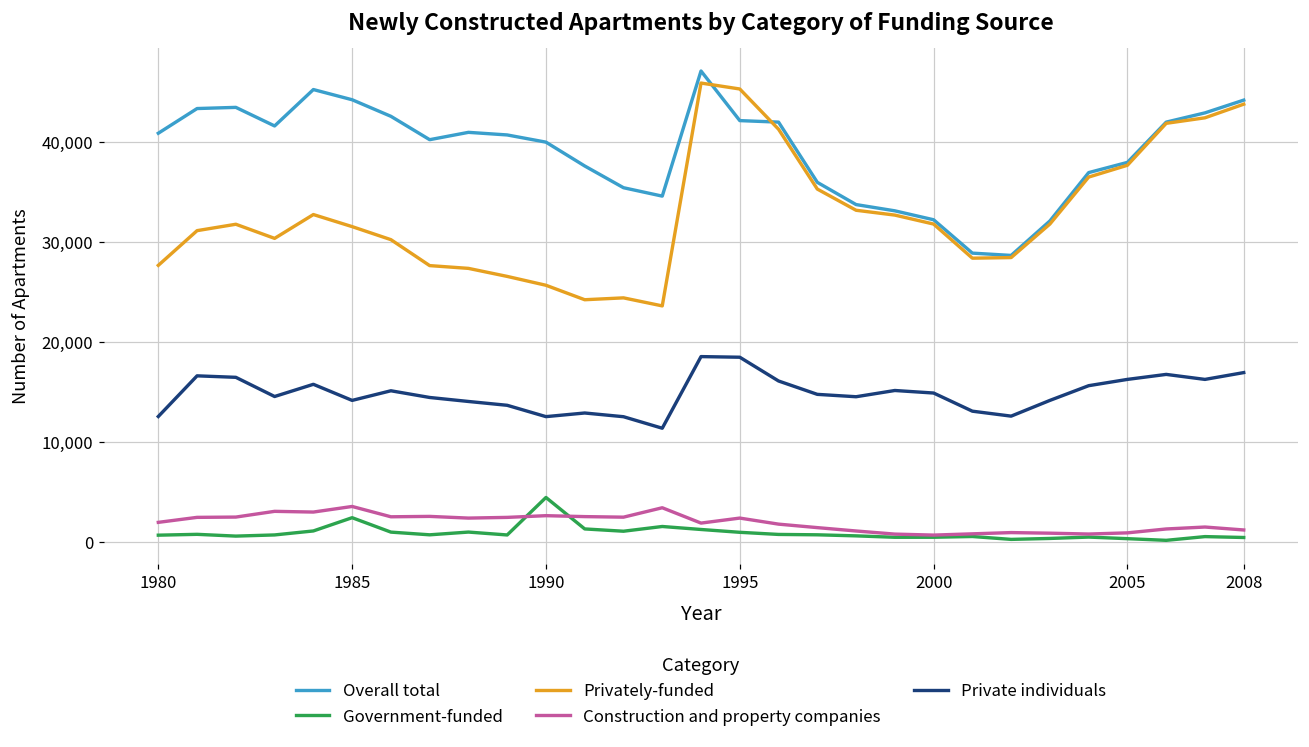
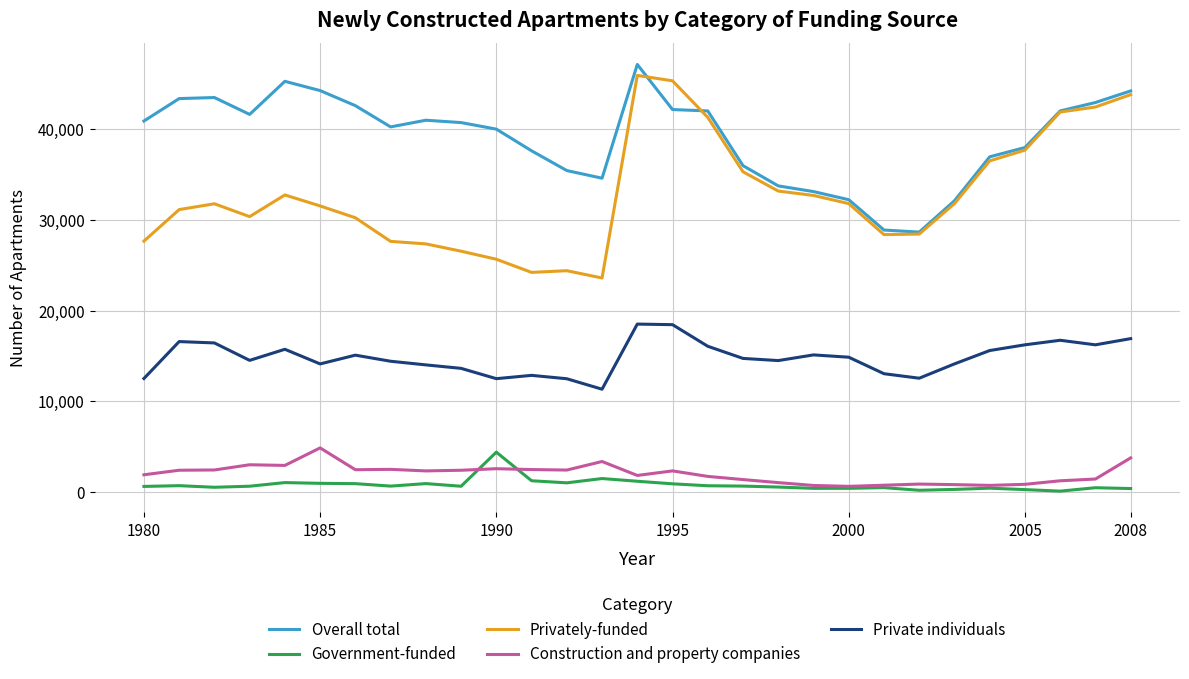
Government-funded, 1985: 2,000 -> 1,000
Construction and property companies, 1985: 4,000 -> 5,000
Construction and property companies, 2008: 1,000 -> 4,000
